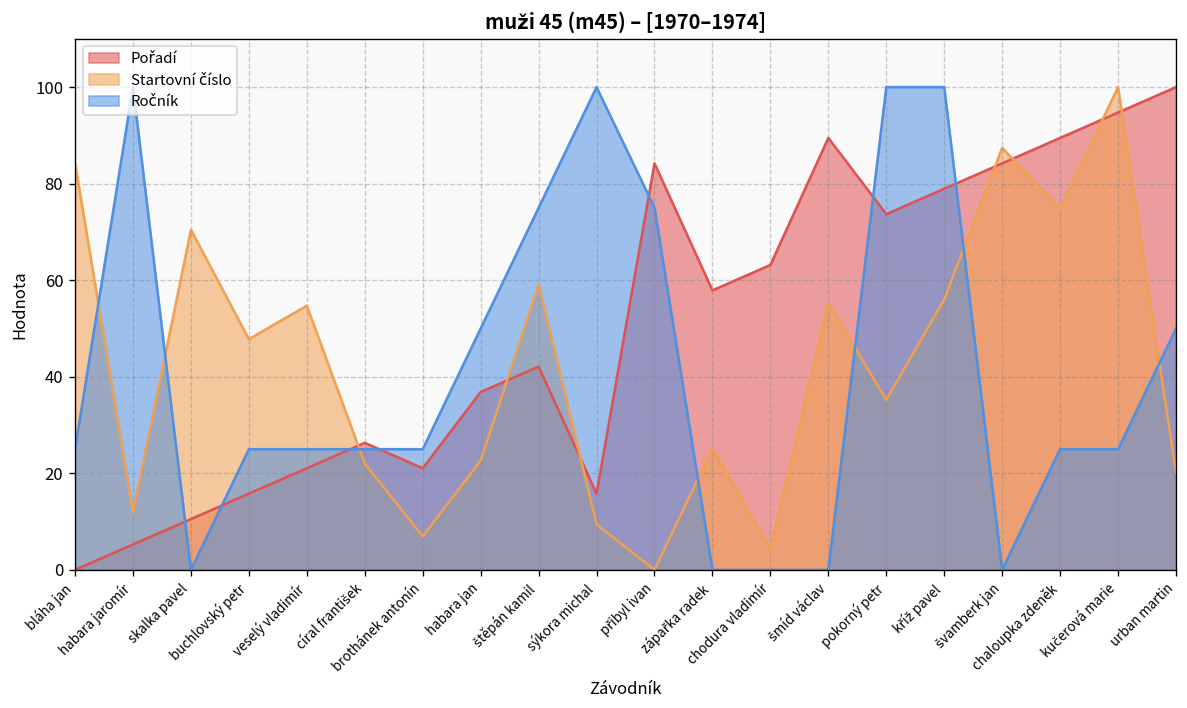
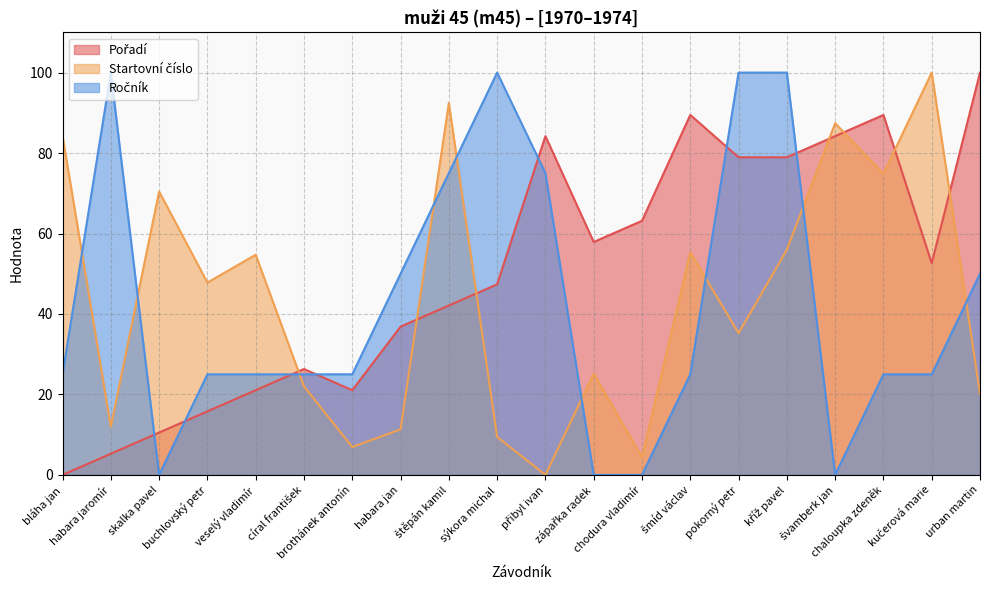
Startovní číslo, habara jan: 23 -> 11
Startovní číslo, štěpán kamil: 59 -> 92
Pořadí, sýkora michal: 16 -> 47
Ročník, šmíd václav: 0 -> 25
Pořadí, pokorný petr: 74 -> 79
Pořadí, kučerová marie: 95 -> 53
